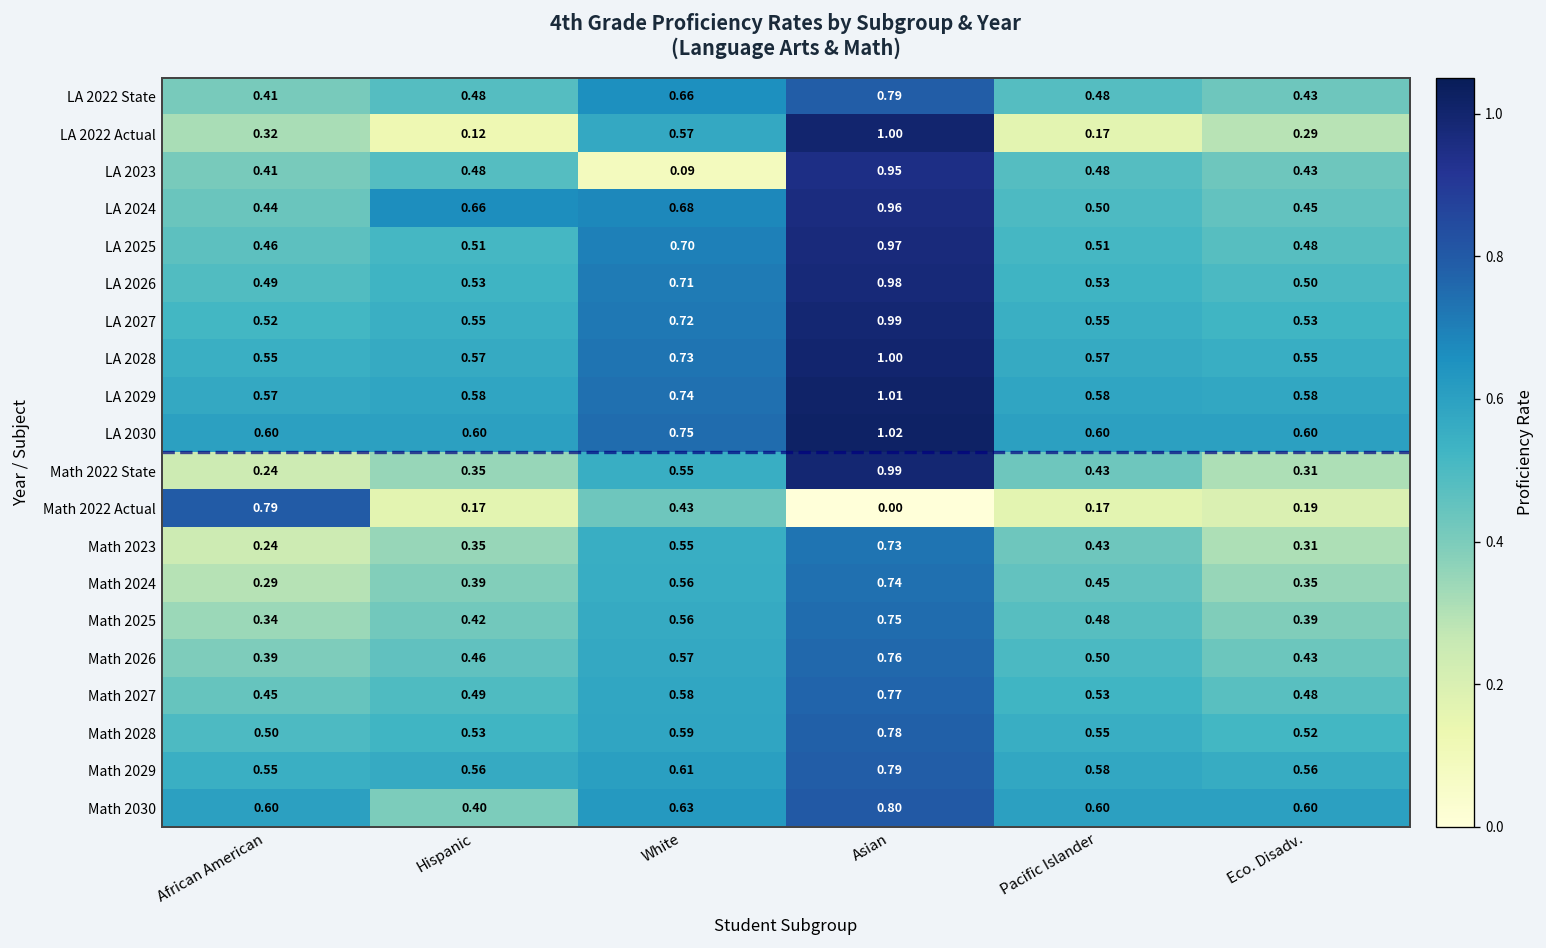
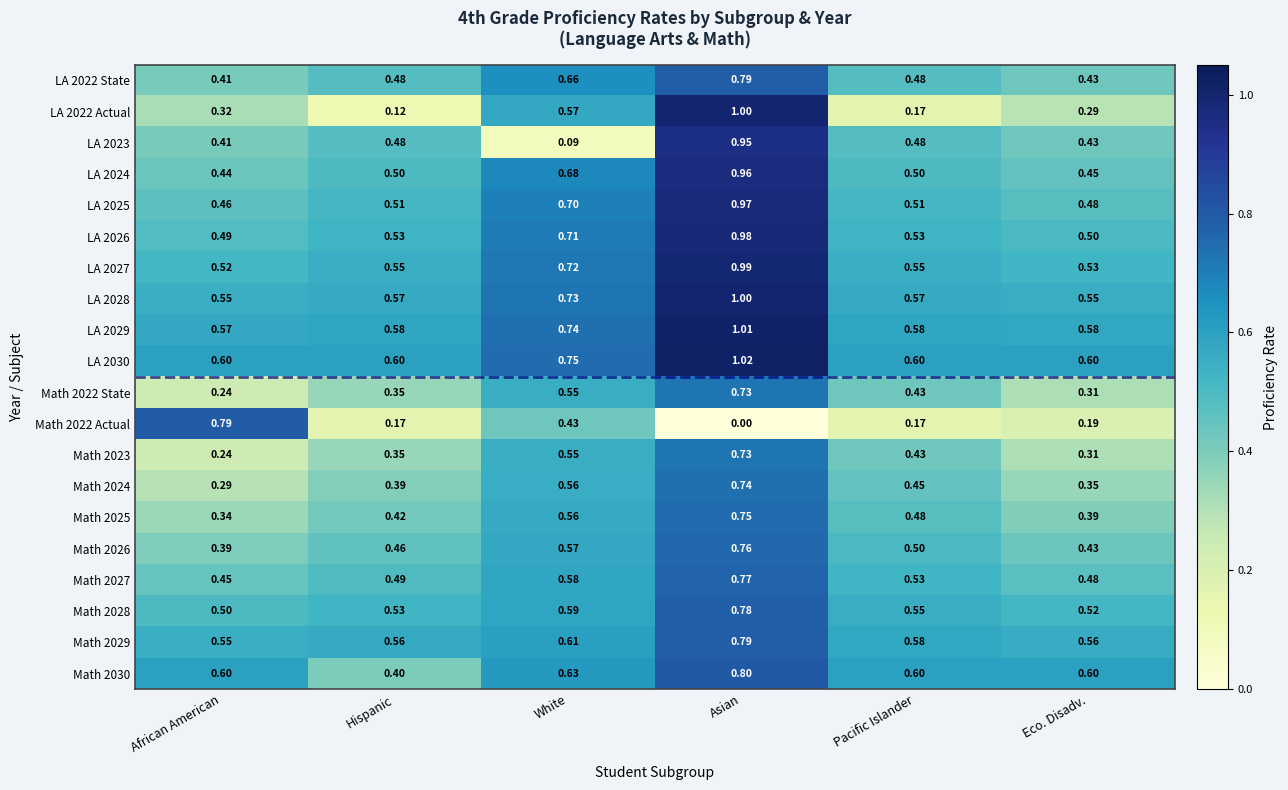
LA 2024, Hispanic: 0.66 -> 0.50
Math 2022 State, Asian: 0.99 -> 0.73
